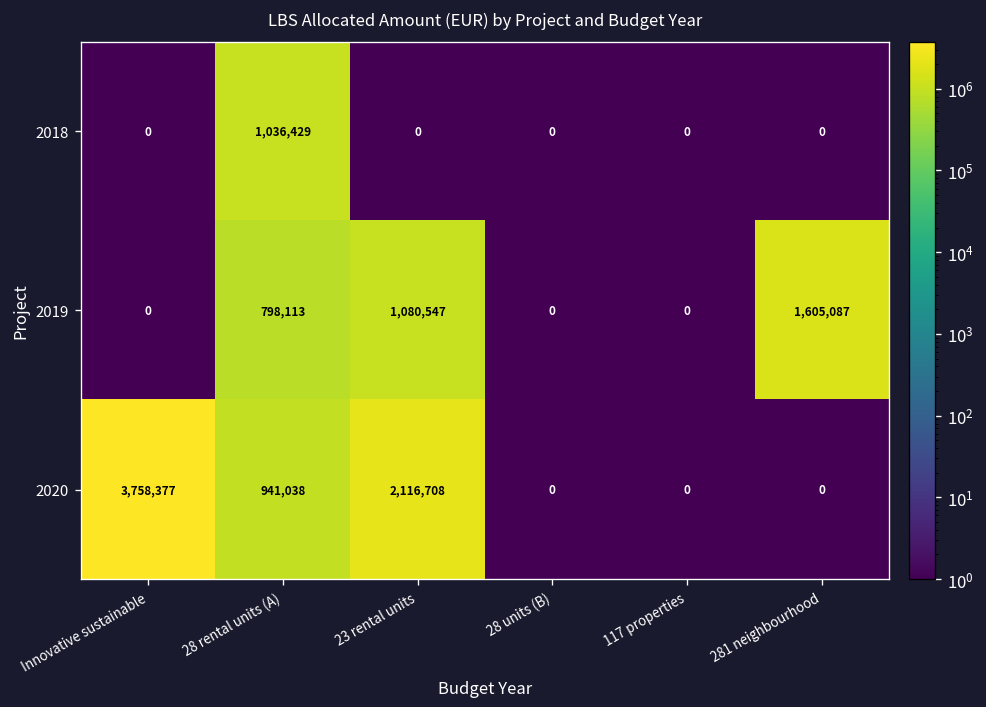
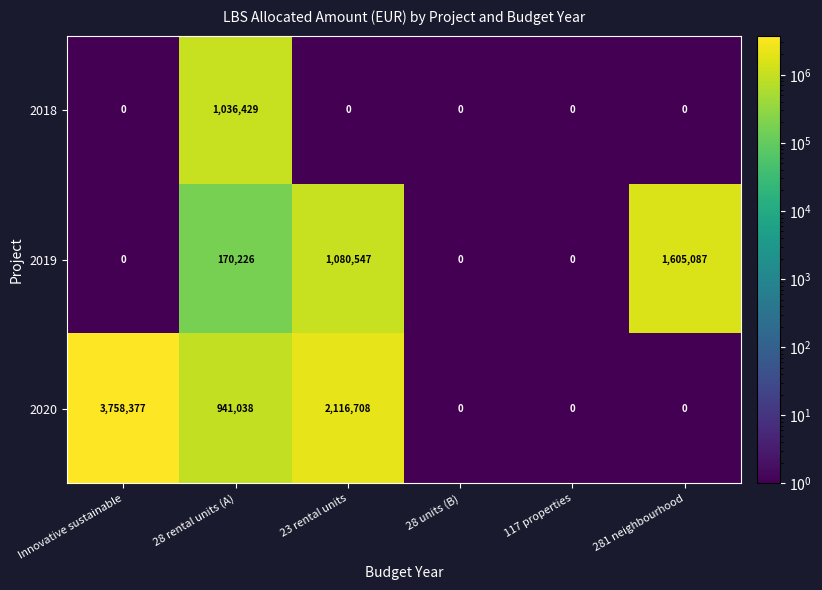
2019, 28 rental units (A): 798,113 -> 170,226
